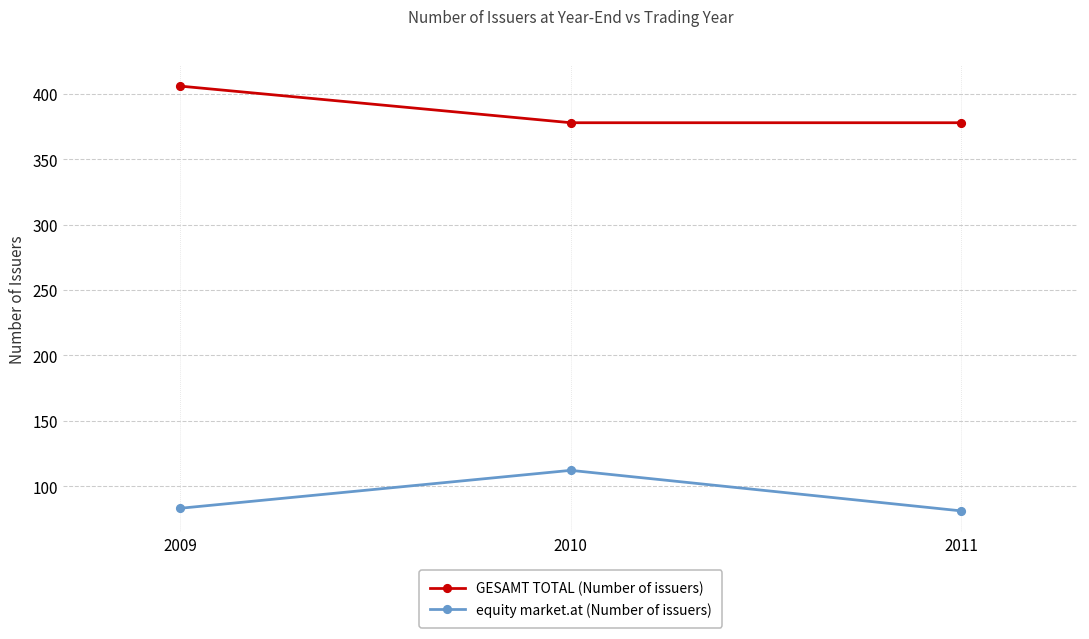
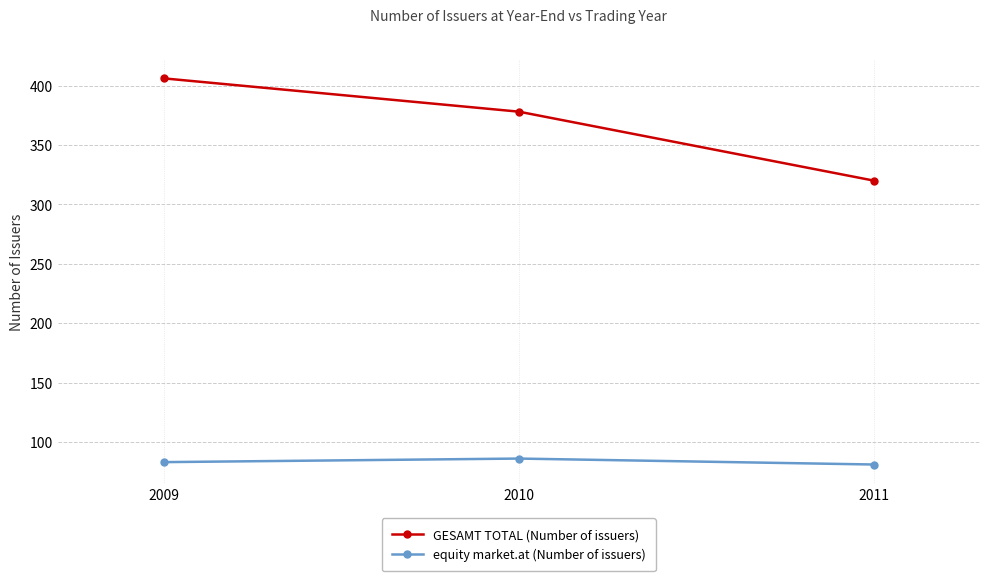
equity market.at (Number of issuers), 2010: 112 -> 86
GESAMT TOTAL (Number of issuers), 2011: 378 -> 320
